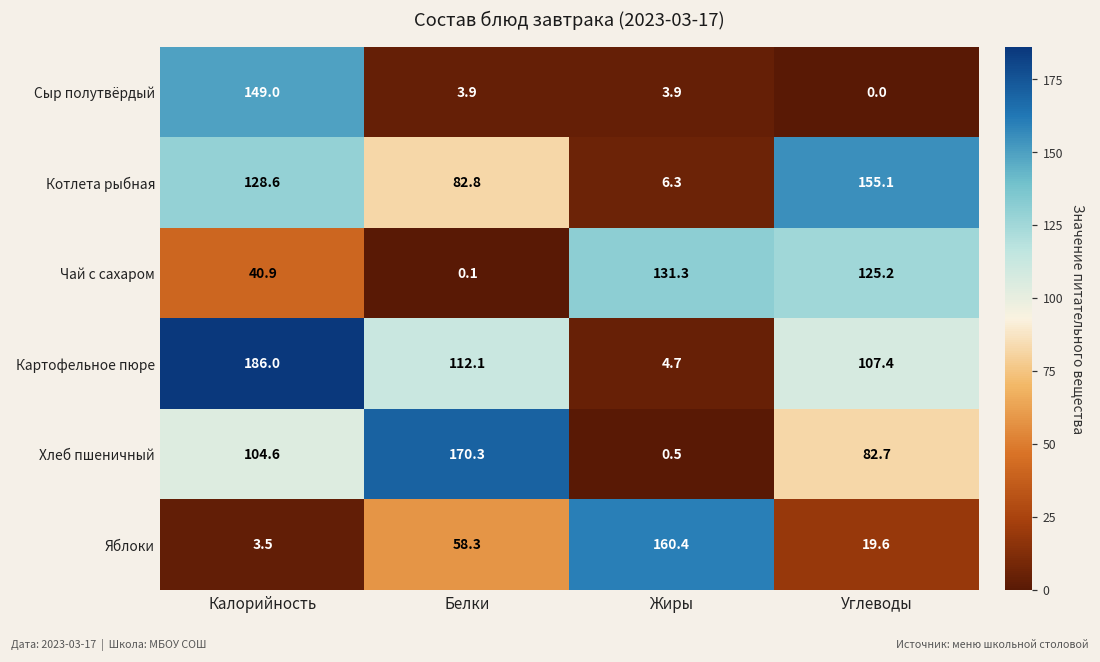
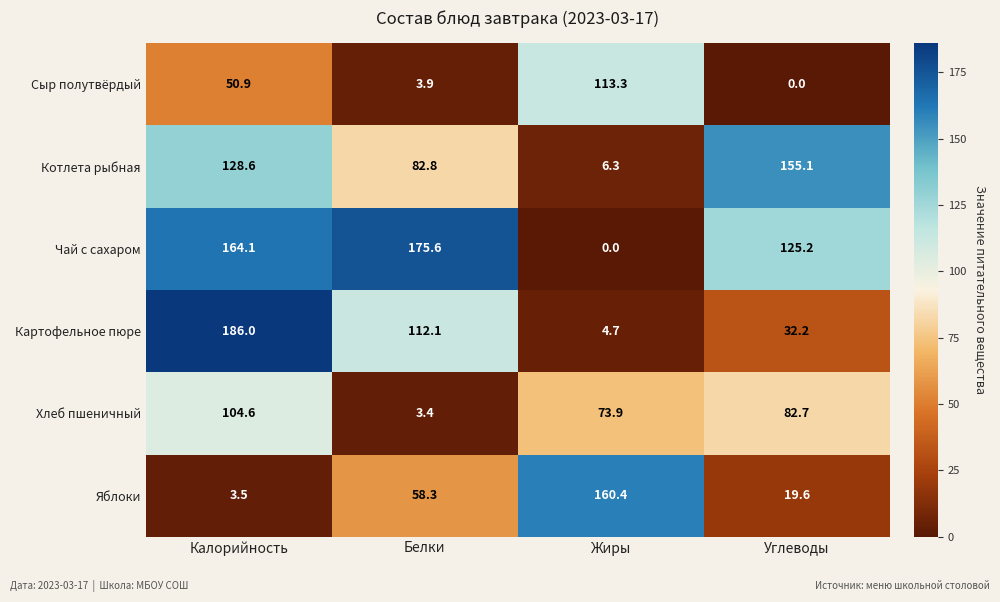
Сыр полутвёрдый, Калорийность: 149.0 -> 50.9
Сыр полутвёрдый, Жиры: 3.9 -> 113.3
Чай с сахаром, Калорийность: 40.9 -> 164.1
Чай с сахаром, Белки: 0.1 -> 175.6
Чай с сахаром, Жиры: 131.3 -> 0.0
Картофельное пюре, Углеводы: 107.4 -> 32.2
Хлеб пшеничный, Белки: 170.3 -> 3.4
Хлеб пшеничный, Жиры: 0.5 -> 73.9
